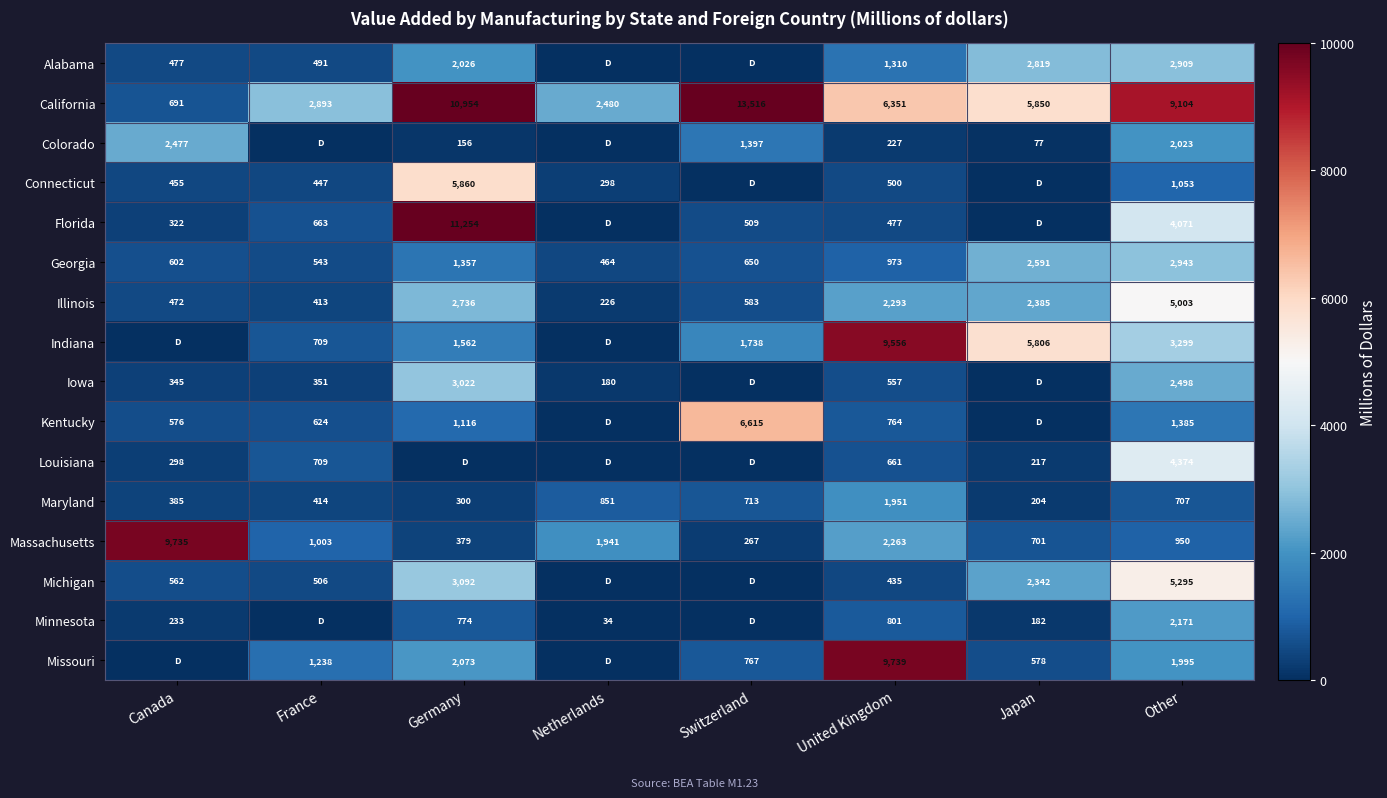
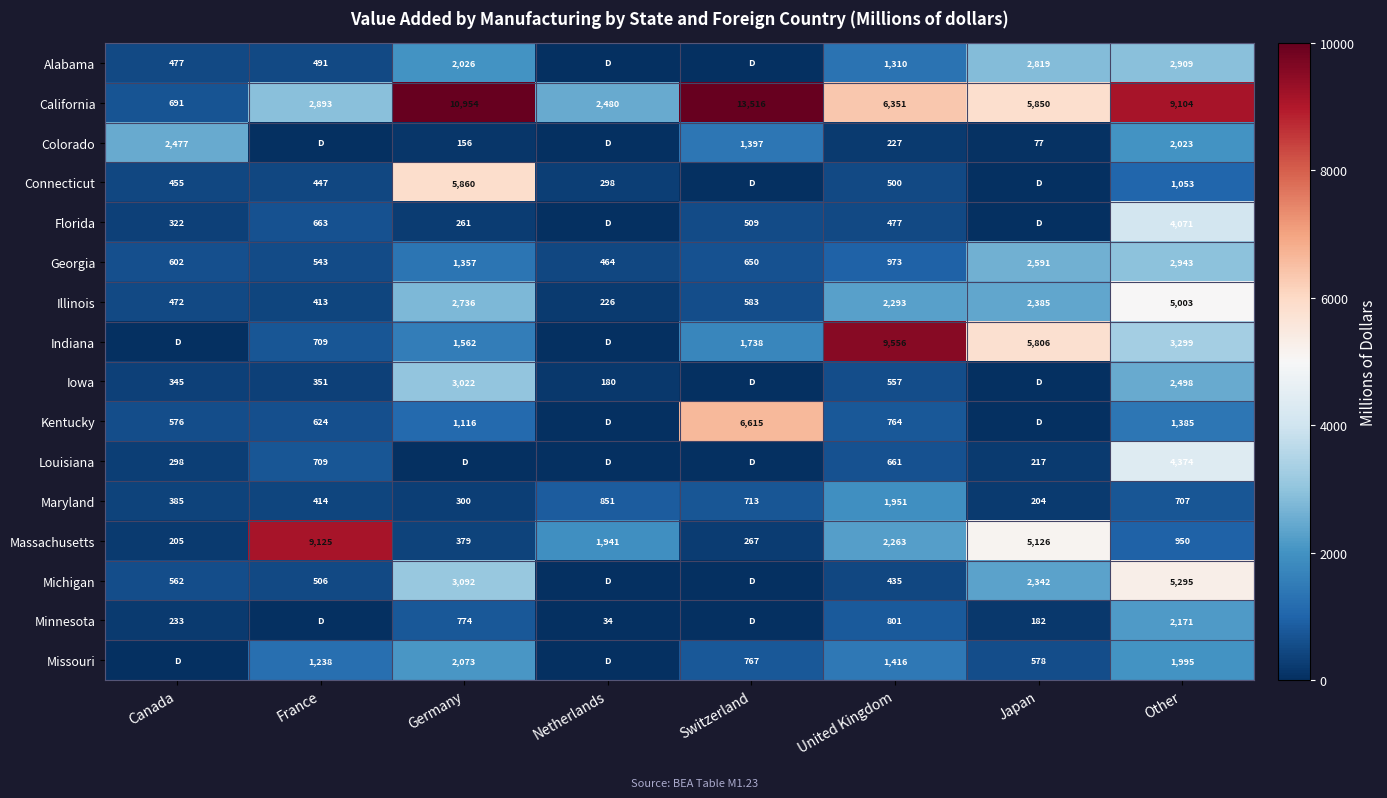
Florida, Germany: 11,254 -> 261
Massachusetts, Canada: 9,735 -> 205
Massachusetts, France: 1,003 -> 9,125
Massachusetts, Japan: 701 -> 5,126
Missouri, United Kingdom: 9,739 -> 1,416
